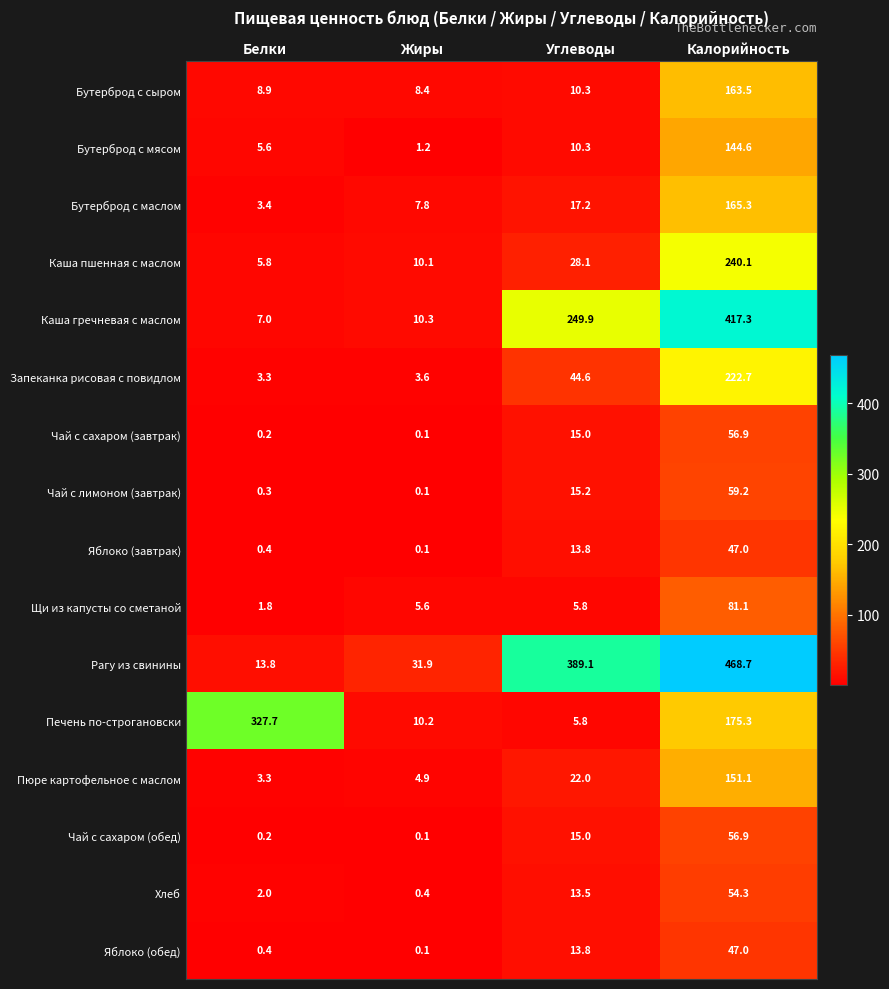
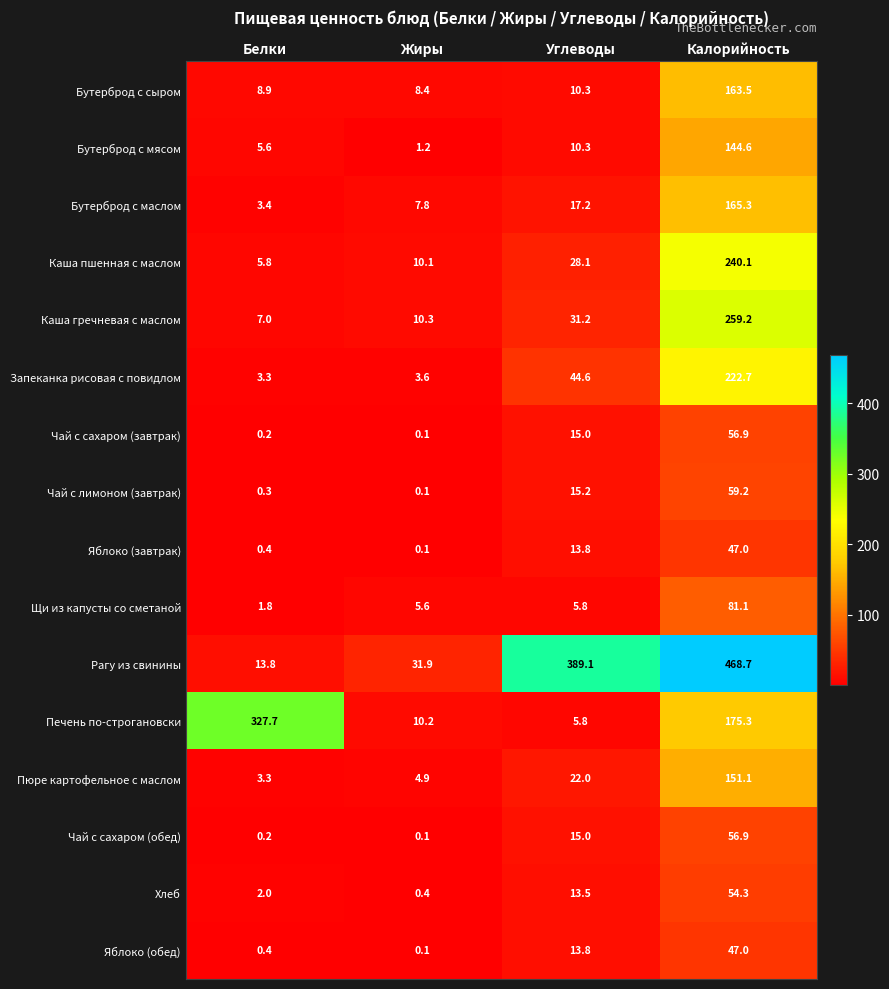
Каша гречневая с маслом, Углеводы: 249.9 -> 31.2
Каша гречневая с маслом, Калорийность: 417.3 -> 259.2
